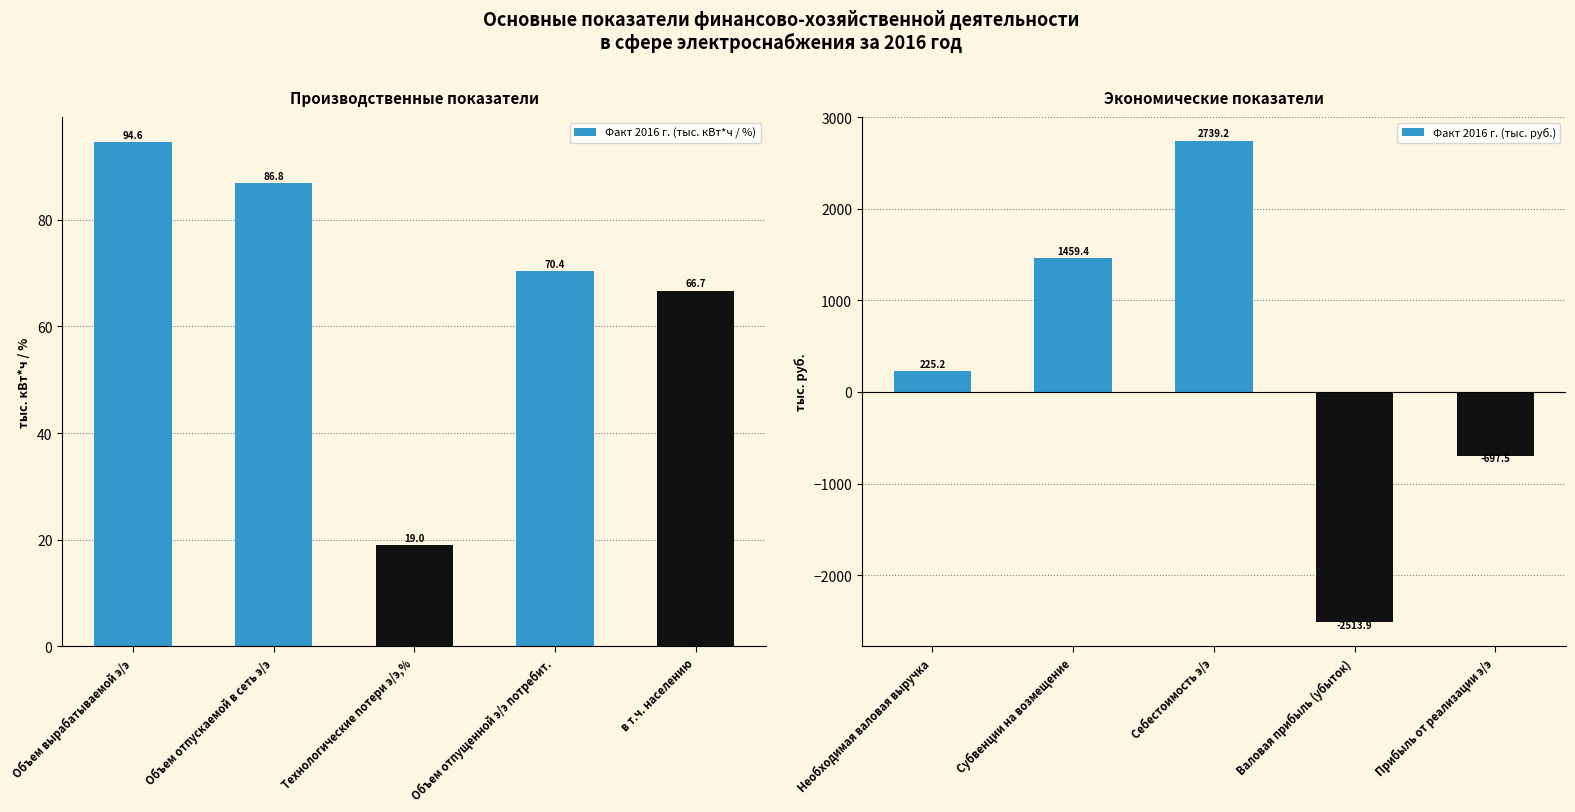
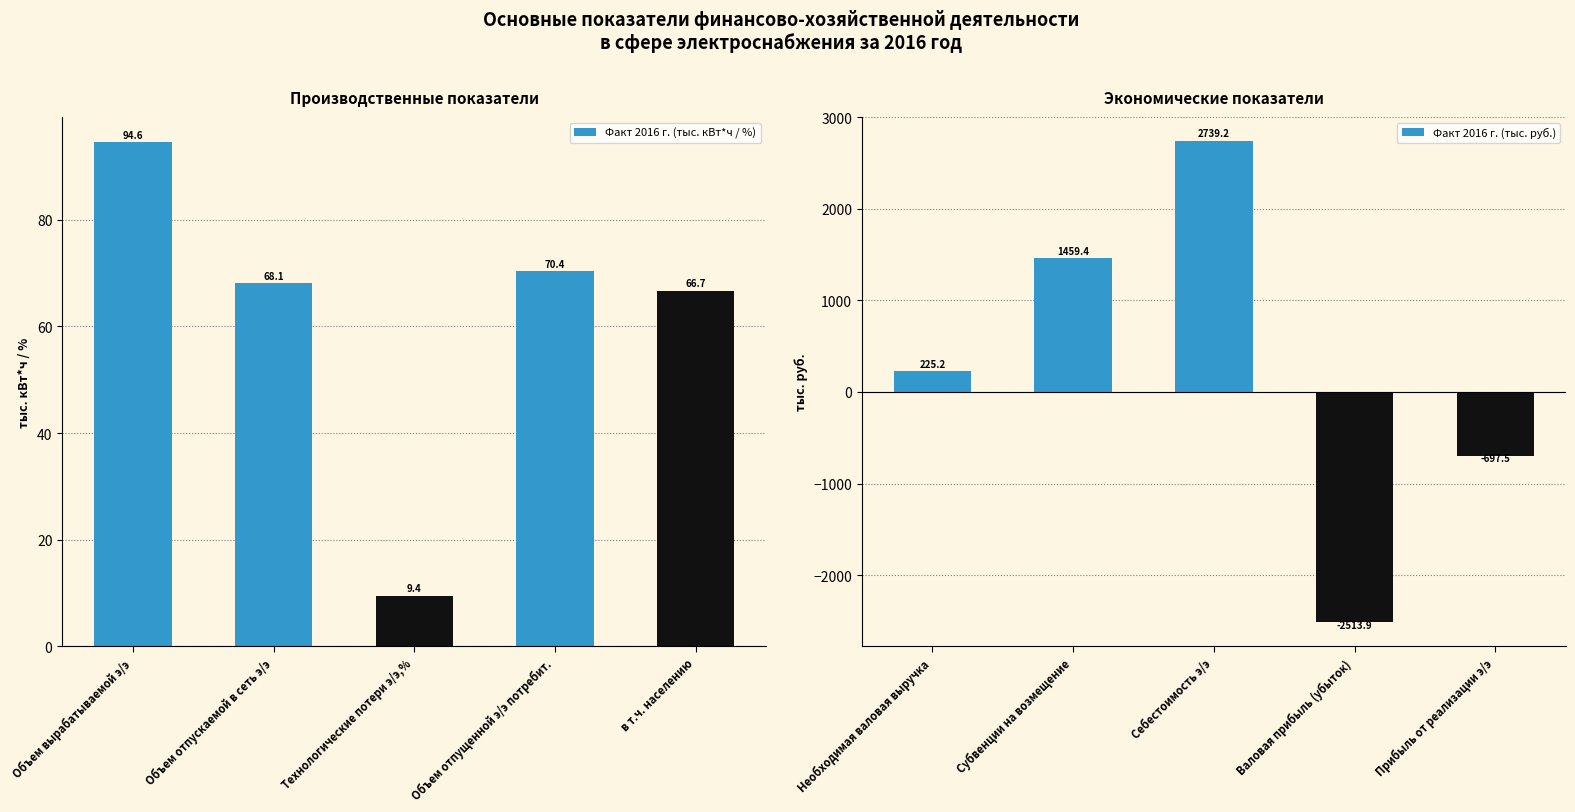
Производственные показатели, Объем отпускаемой в сеть э/э: 86.8 -> 68.1
Производственные показатели, Технологические потери э/э,%: 19.0 -> 9.4
